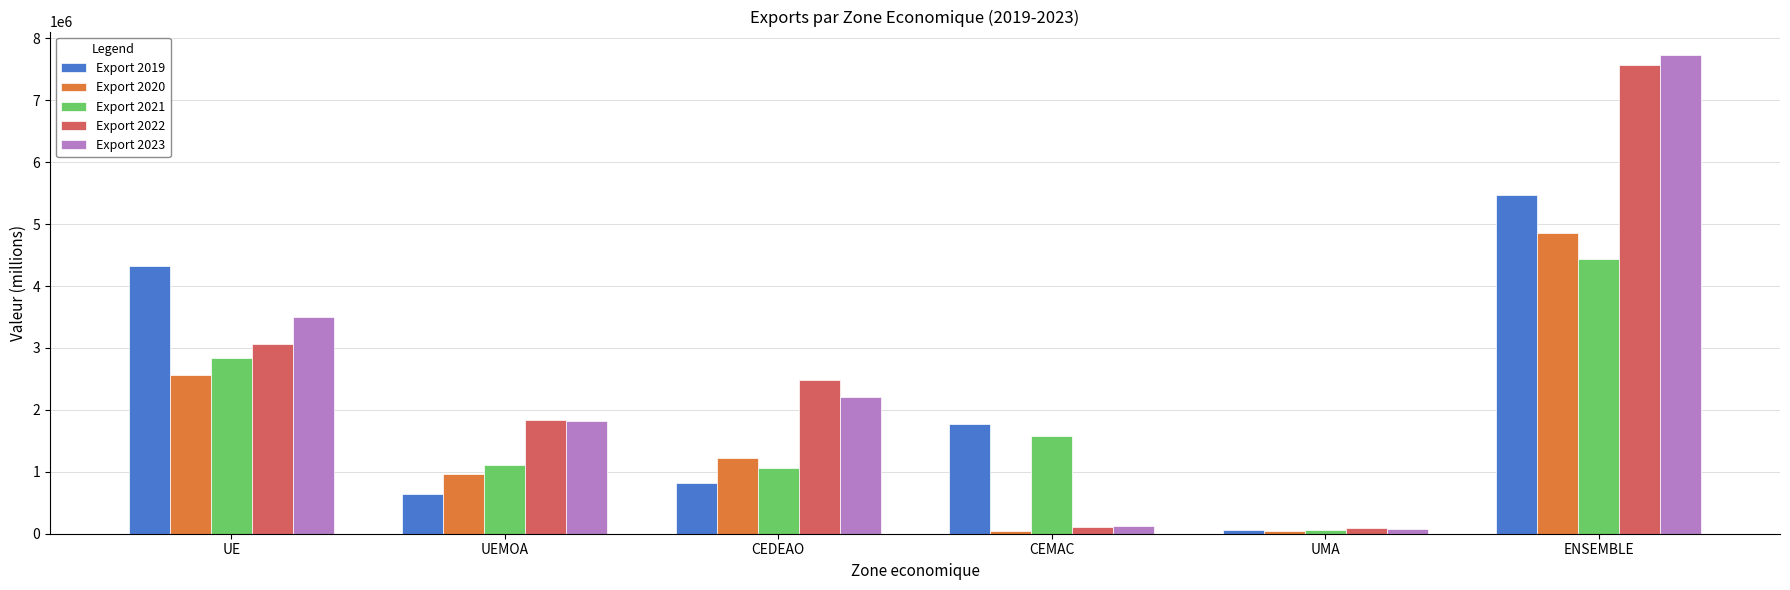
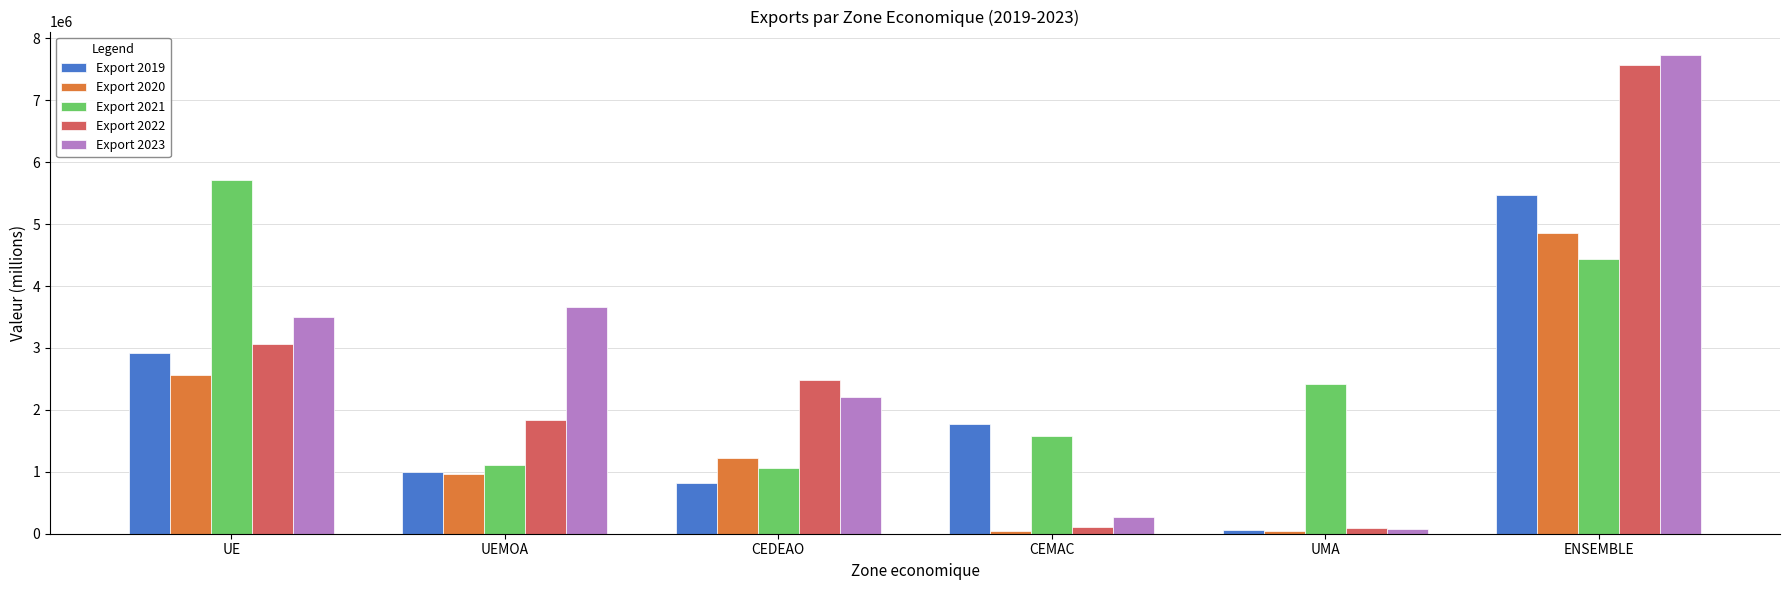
Export 2019, UE: 4300000 -> 2900000
Export 2021, UE: 2800000 -> 5700000
Export 2019, UEMOA: 600000 -> 1000000
Export 2023, UEMOA: 1800000 -> 3700000
Export 2023, CEMAC: 100000 -> 300000
Export 2021, UMA: 100000 -> 2400000
